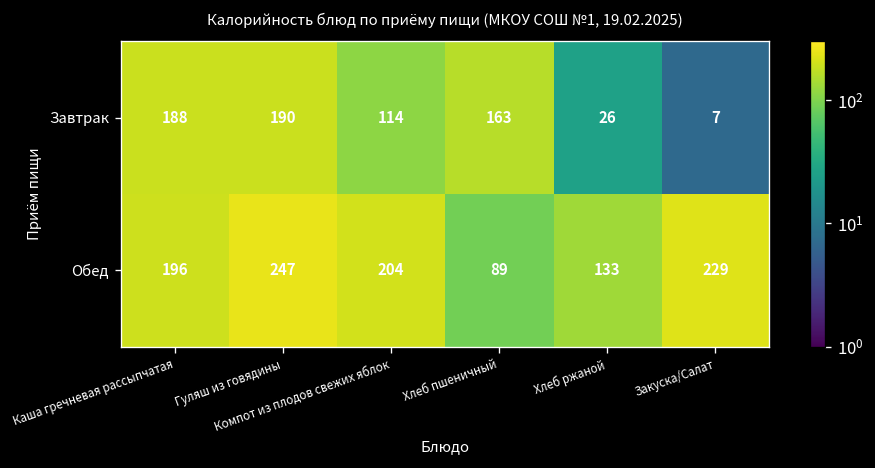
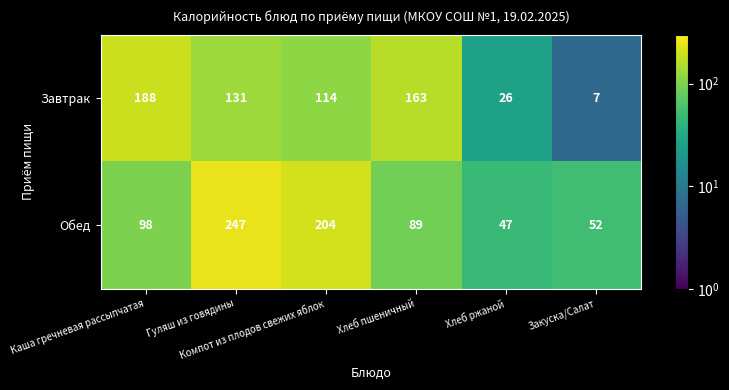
Завтрак, Гуляш из говядины: 190 -> 131
Обед, Каша гречневая рассыпчатая: 196 -> 98
Обед, Хлеб ржаной: 133 -> 47
Обед, Закуска/Салат: 229 -> 52
